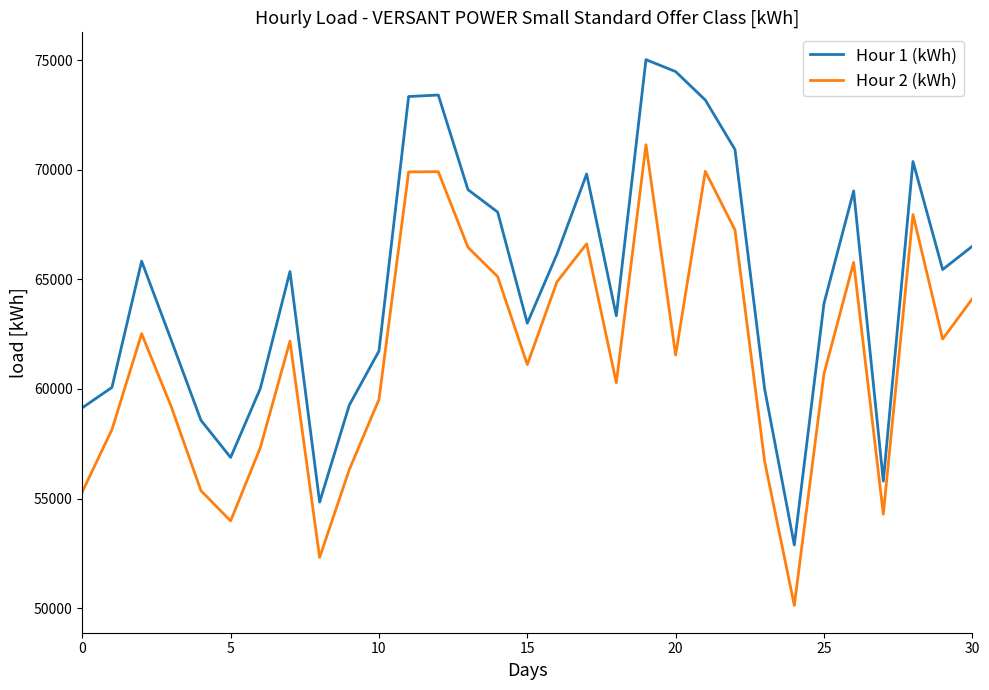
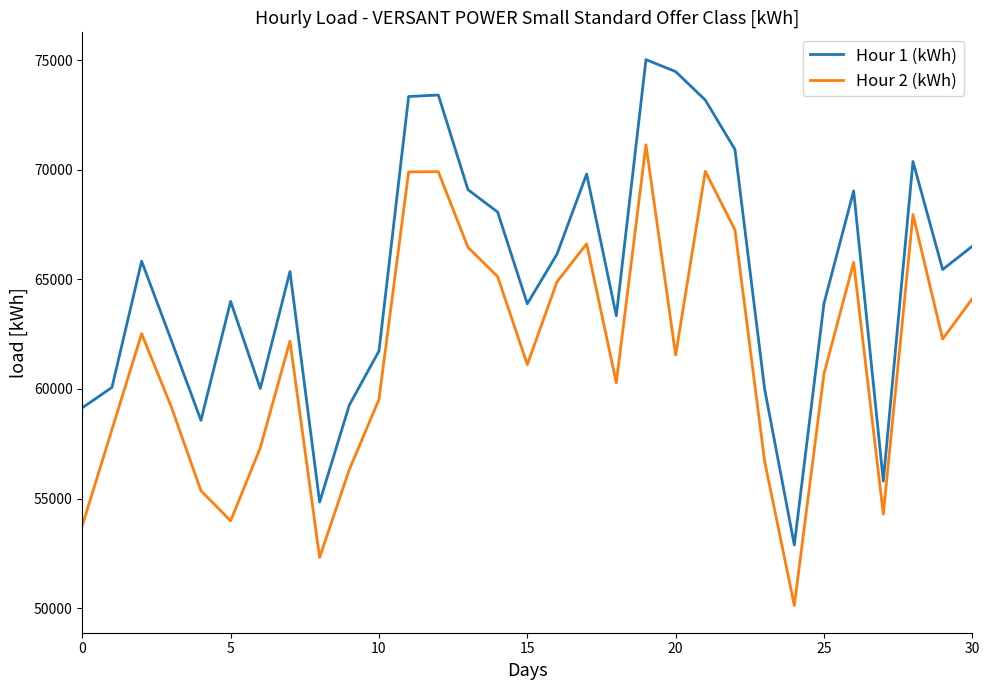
Hour 2 (kWh), 0: 55300 -> 53800
Hour 1 (kWh), 5: 56900 -> 64000
Hour 1 (kWh), 15: 63000 -> 63900
